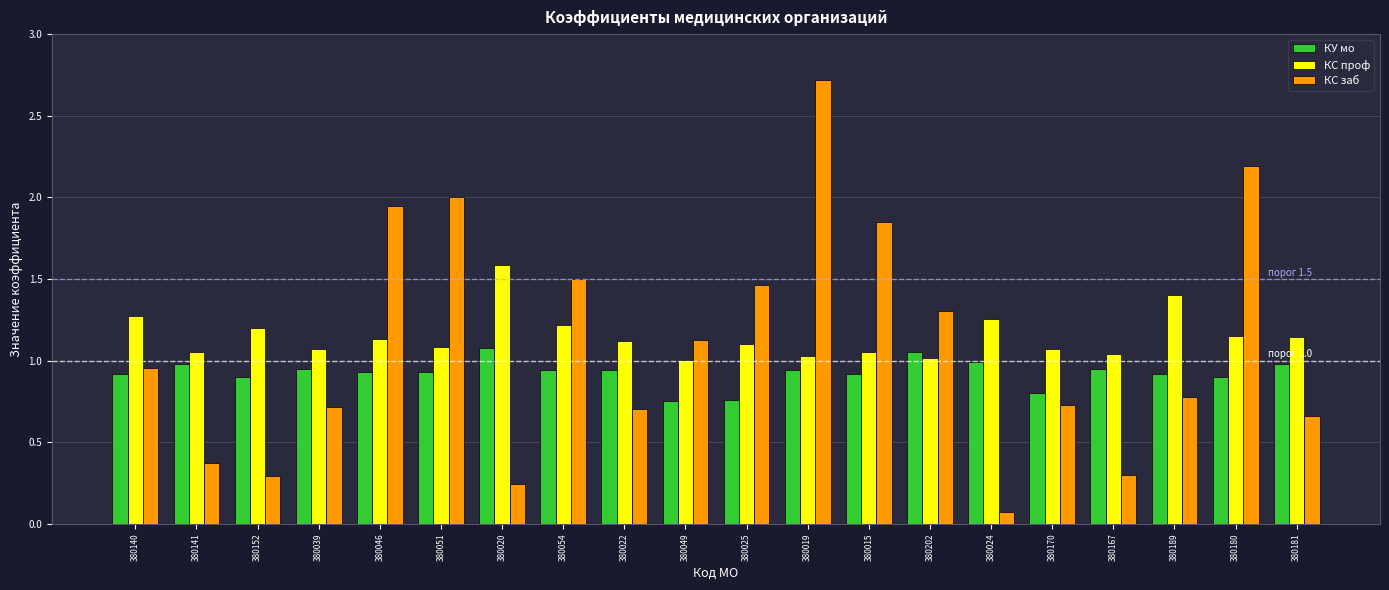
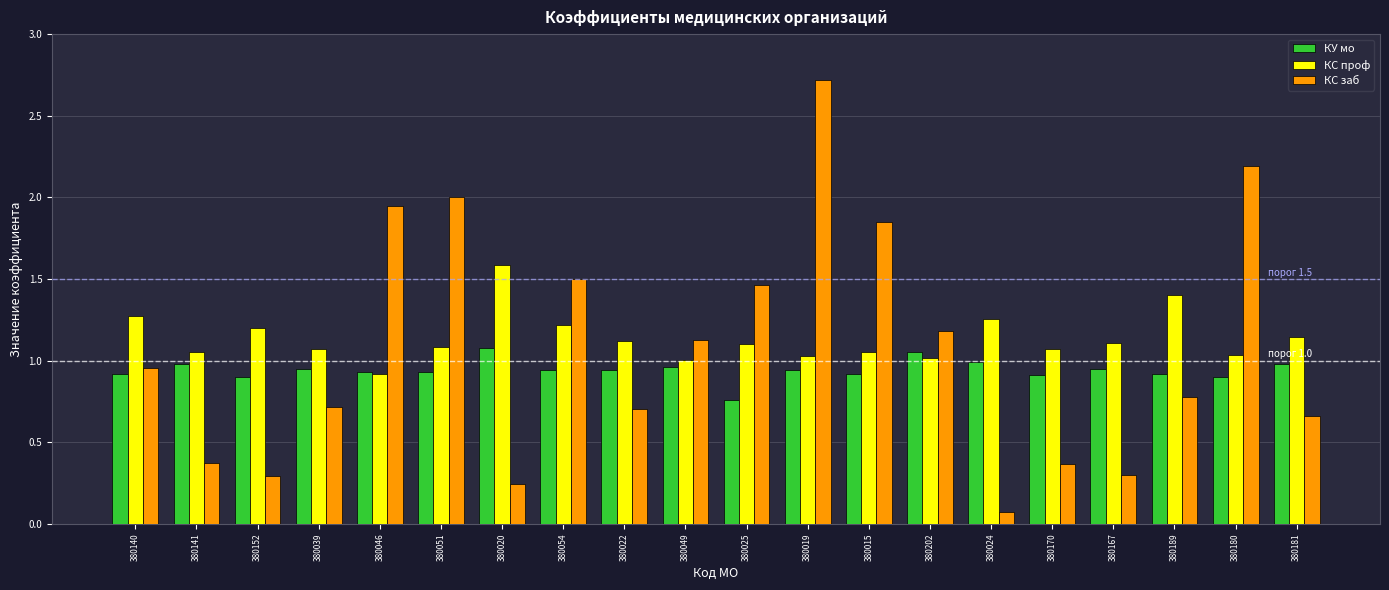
КС проф, 380046: 1.13 -> 0.92
КУ мо, 380049: 0.75 -> 0.96
КС заб, 380202: 1.30 -> 1.18
КУ мо, 380170: 0.80 -> 0.91
КС заб, 380170: 0.73 -> 0.36
КС проф, 380167: 1.04 -> 1.11
КС проф, 380180: 1.15 -> 1.03
